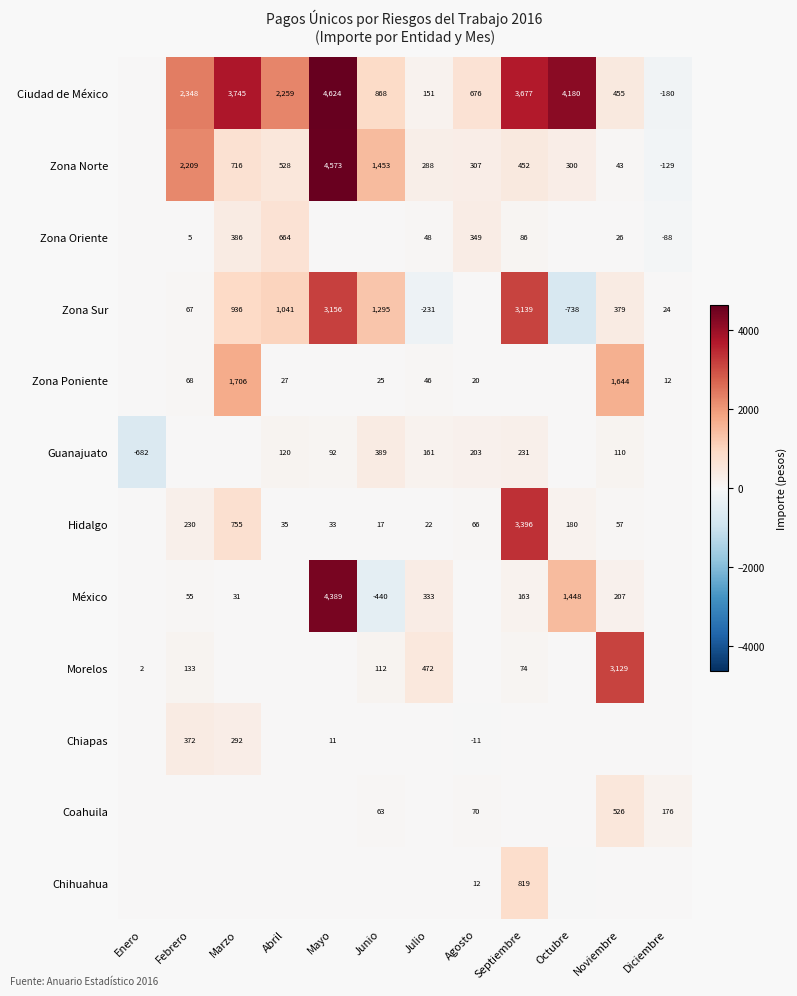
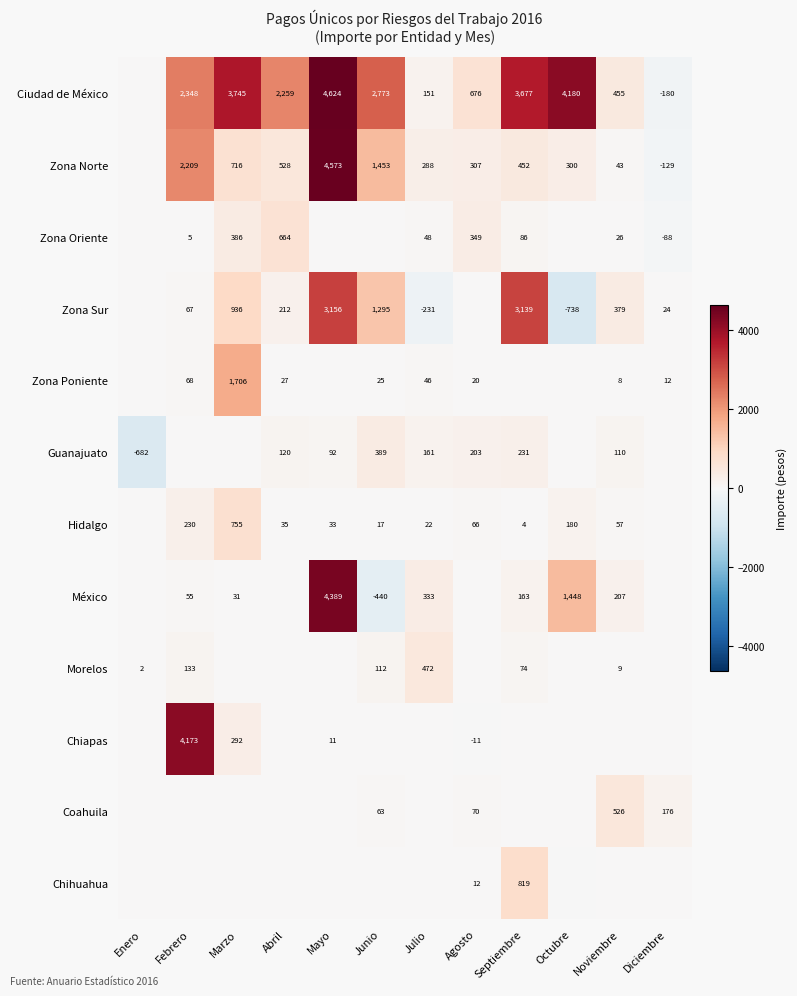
Ciudad de México, Junio: 868 -> 2,773
Zona Sur, Abril: 1,041 -> 212
Zona Poniente, Noviembre: 1,644 -> 8
Hidalgo, Septiembre: 3,396 -> 4
Morelos, Noviembre: 3,129 -> 9
Chiapas, Febrero: 372 -> 4,173
